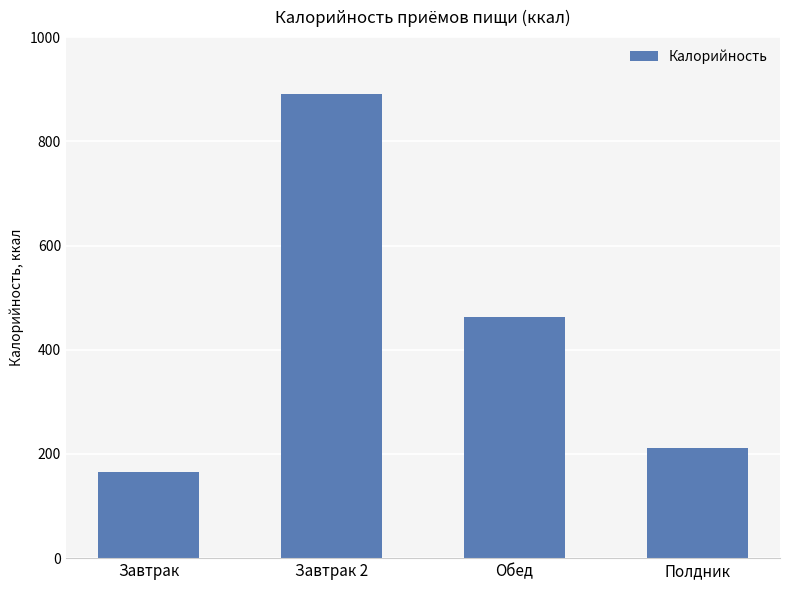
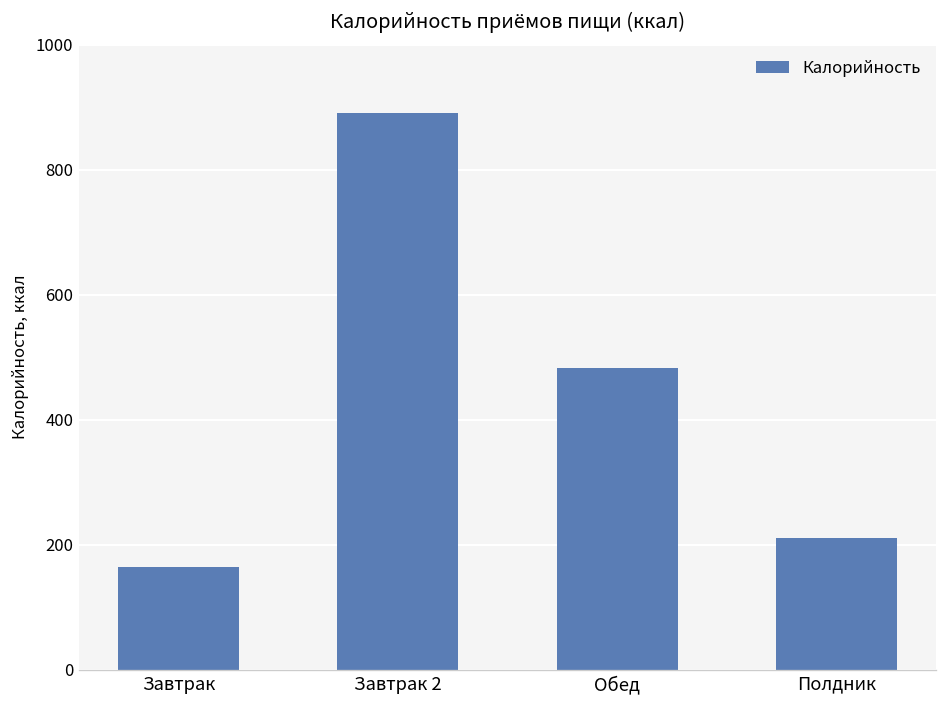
Обед: 460 -> 480
